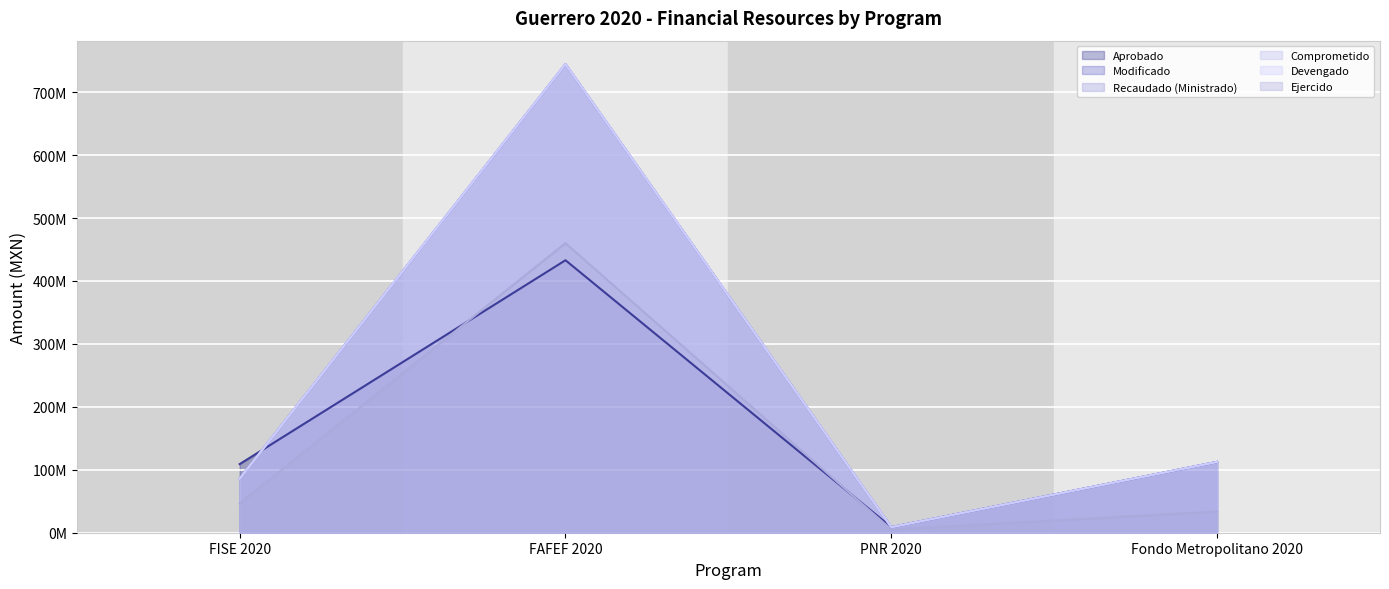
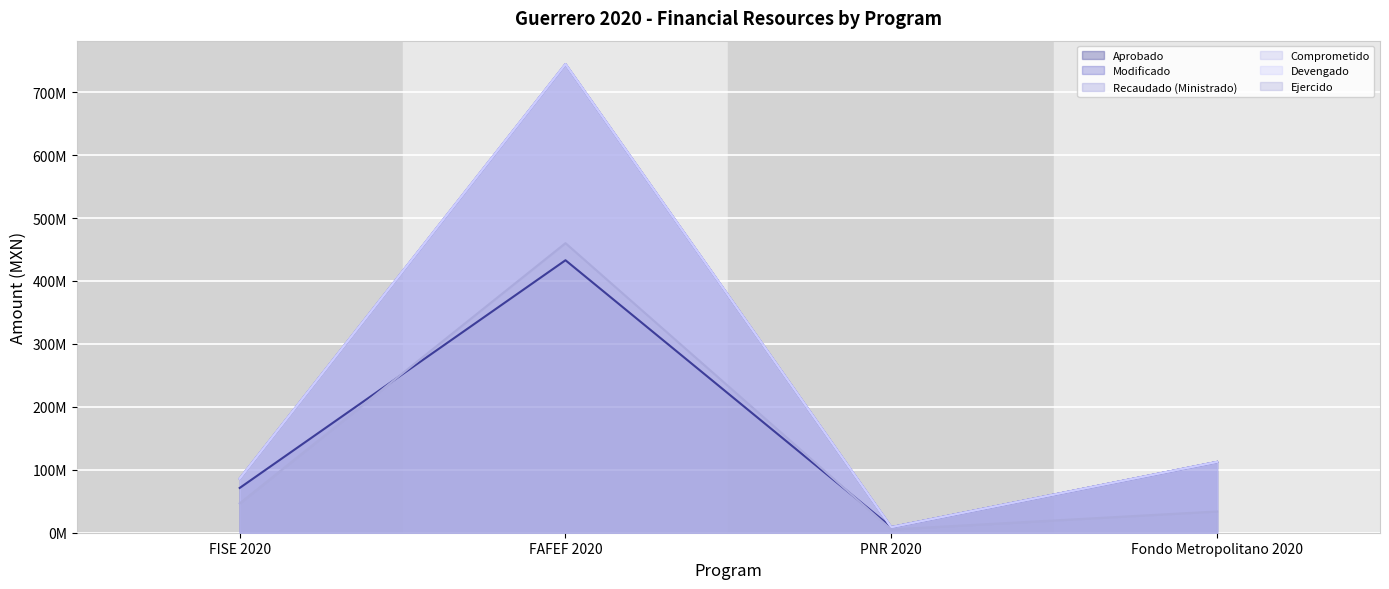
Aprobado, FISE 2020: 110000000 -> 70000000
